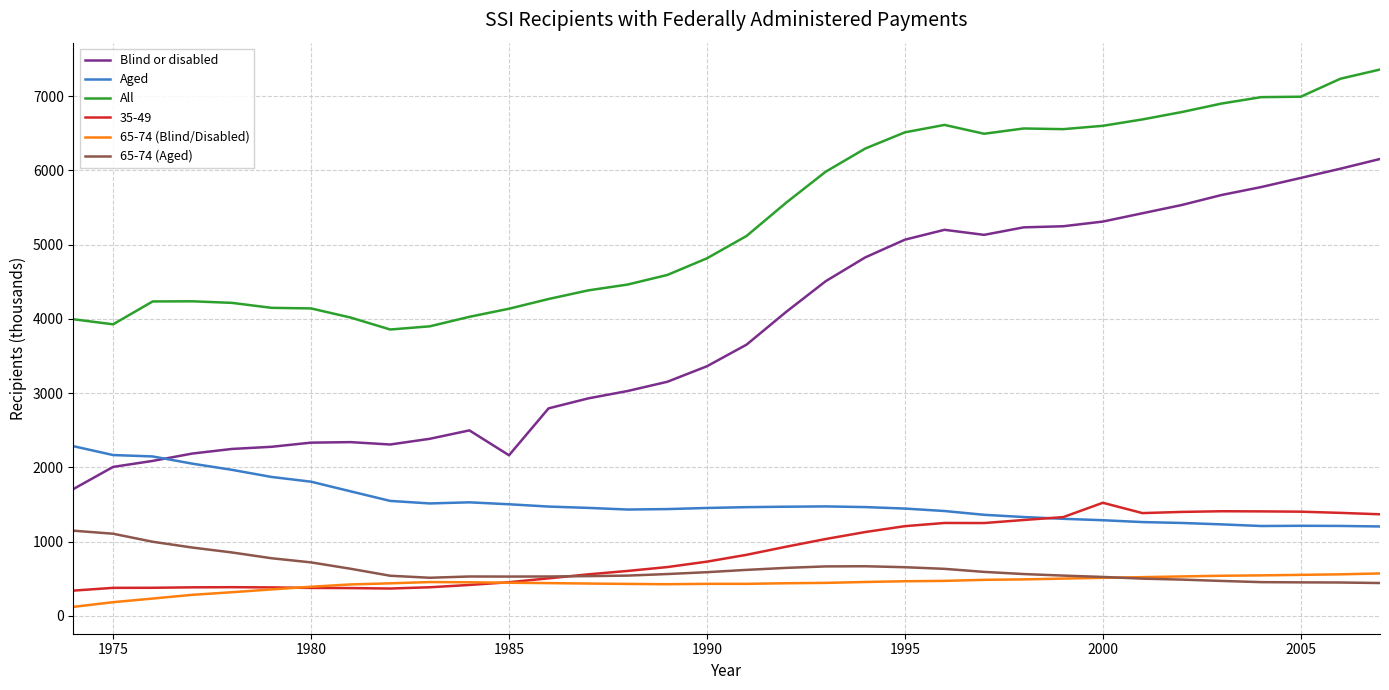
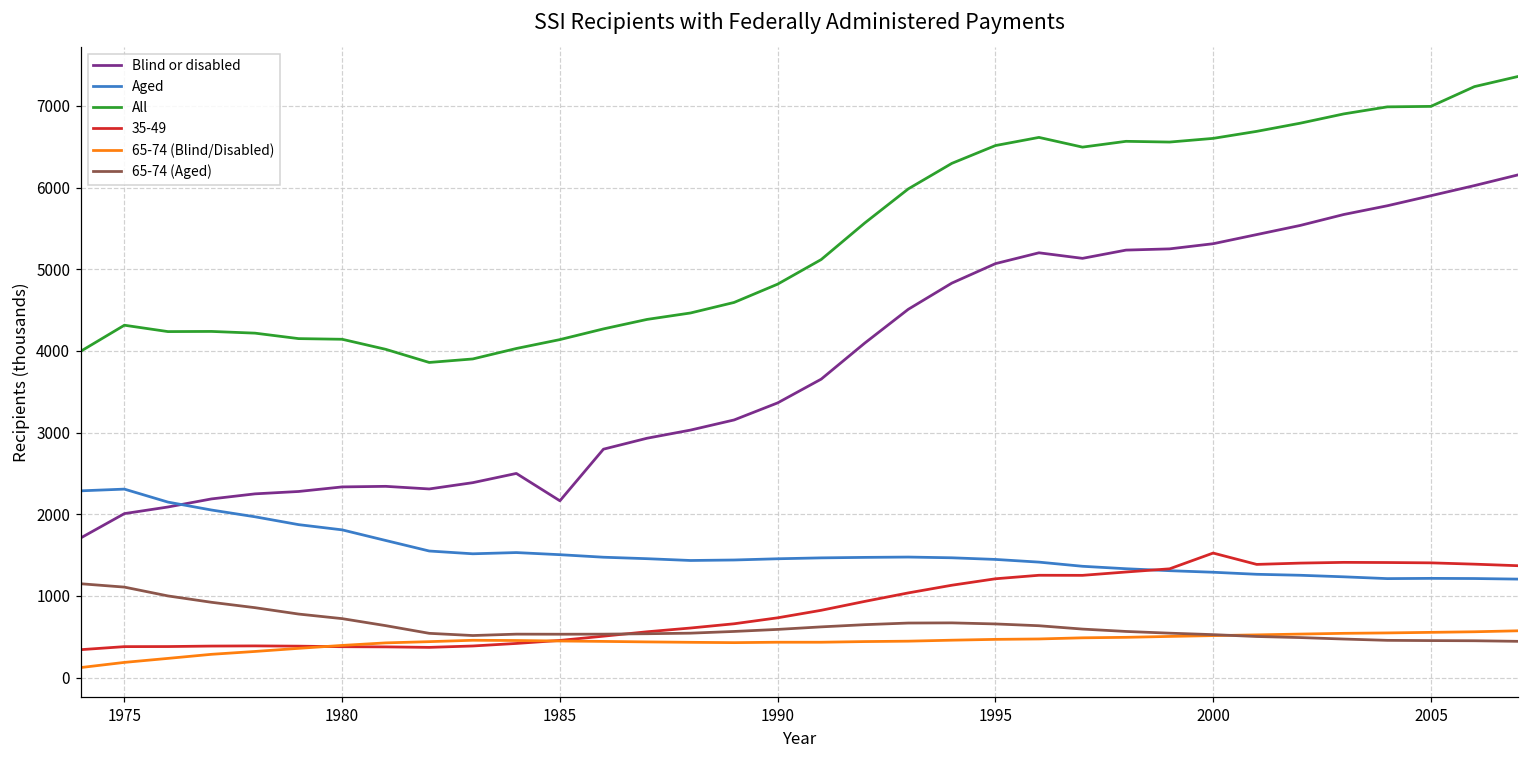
Aged, 1975: 2200 -> 2300
All, 1975: 3900 -> 4300
